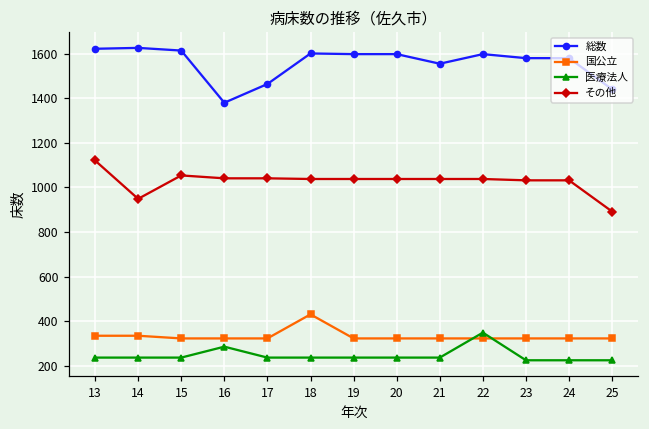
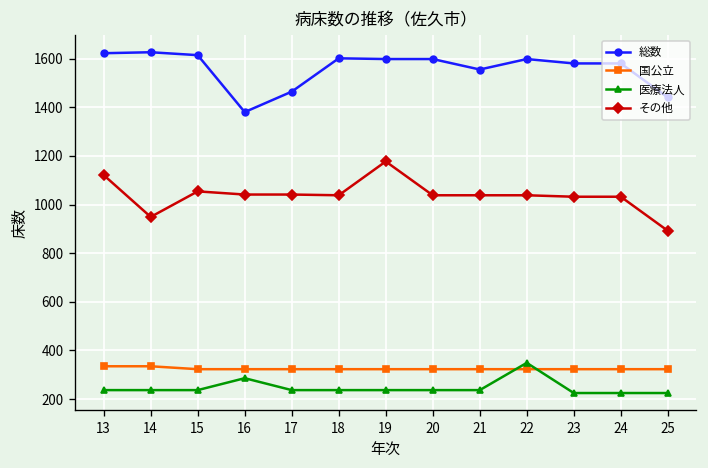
国公立, 18: 430 -> 320
その他, 19: 1040 -> 1180
